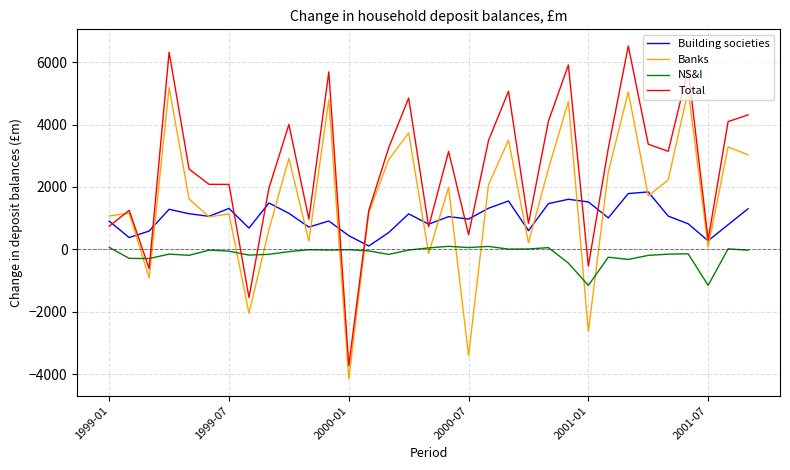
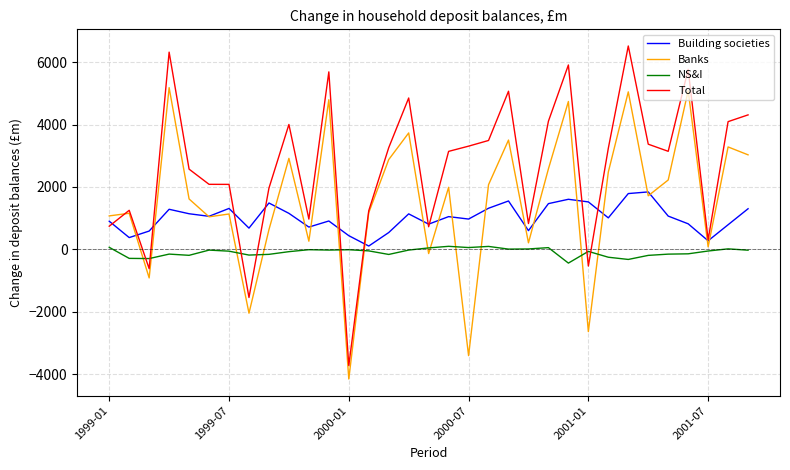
Total, 2000-07: 500 -> 3300
NS&I, 2001-01: -1200 -> -100
NS&I, 2001-07: -1200 -> -100
